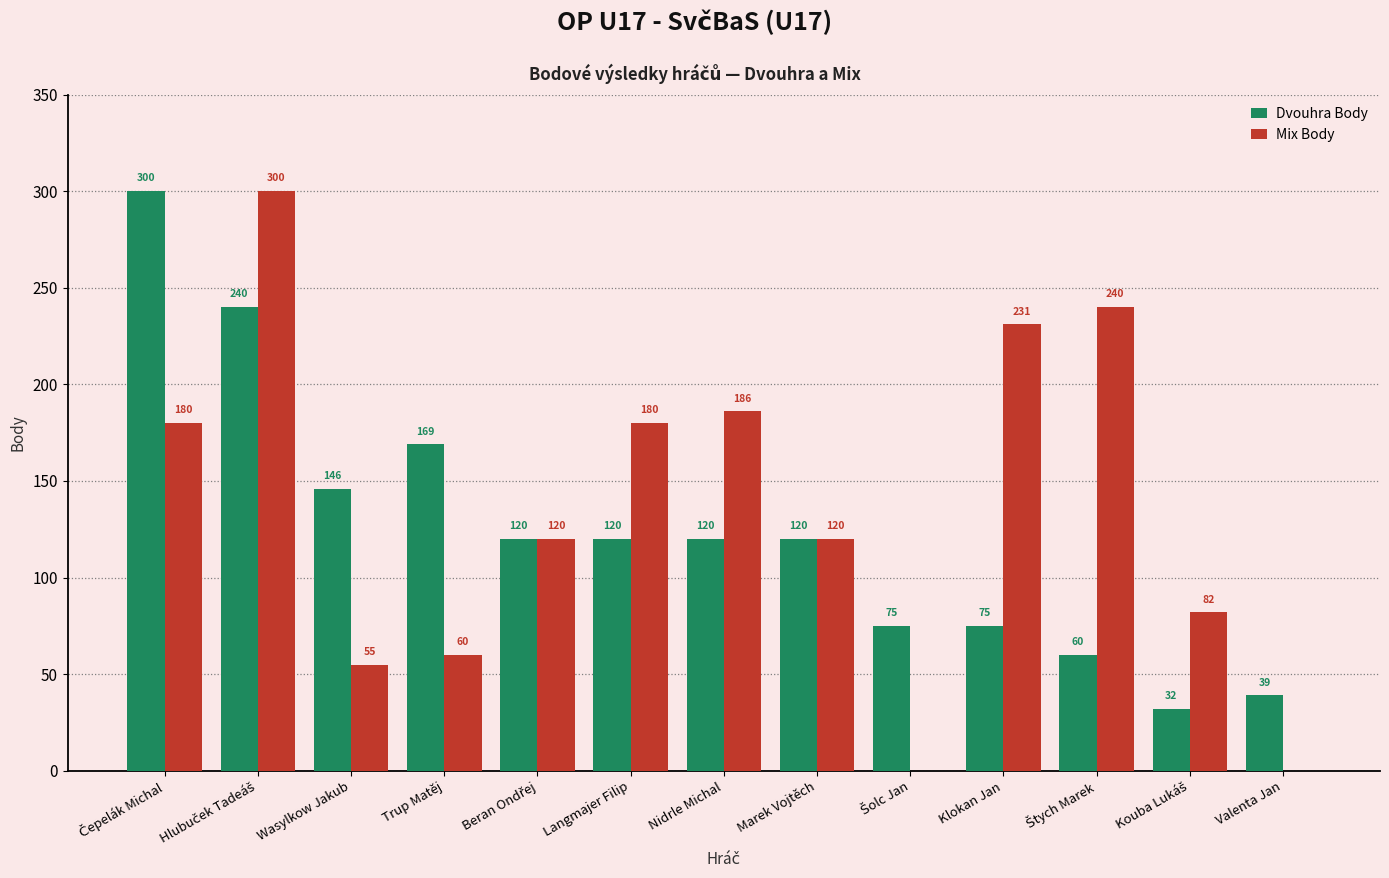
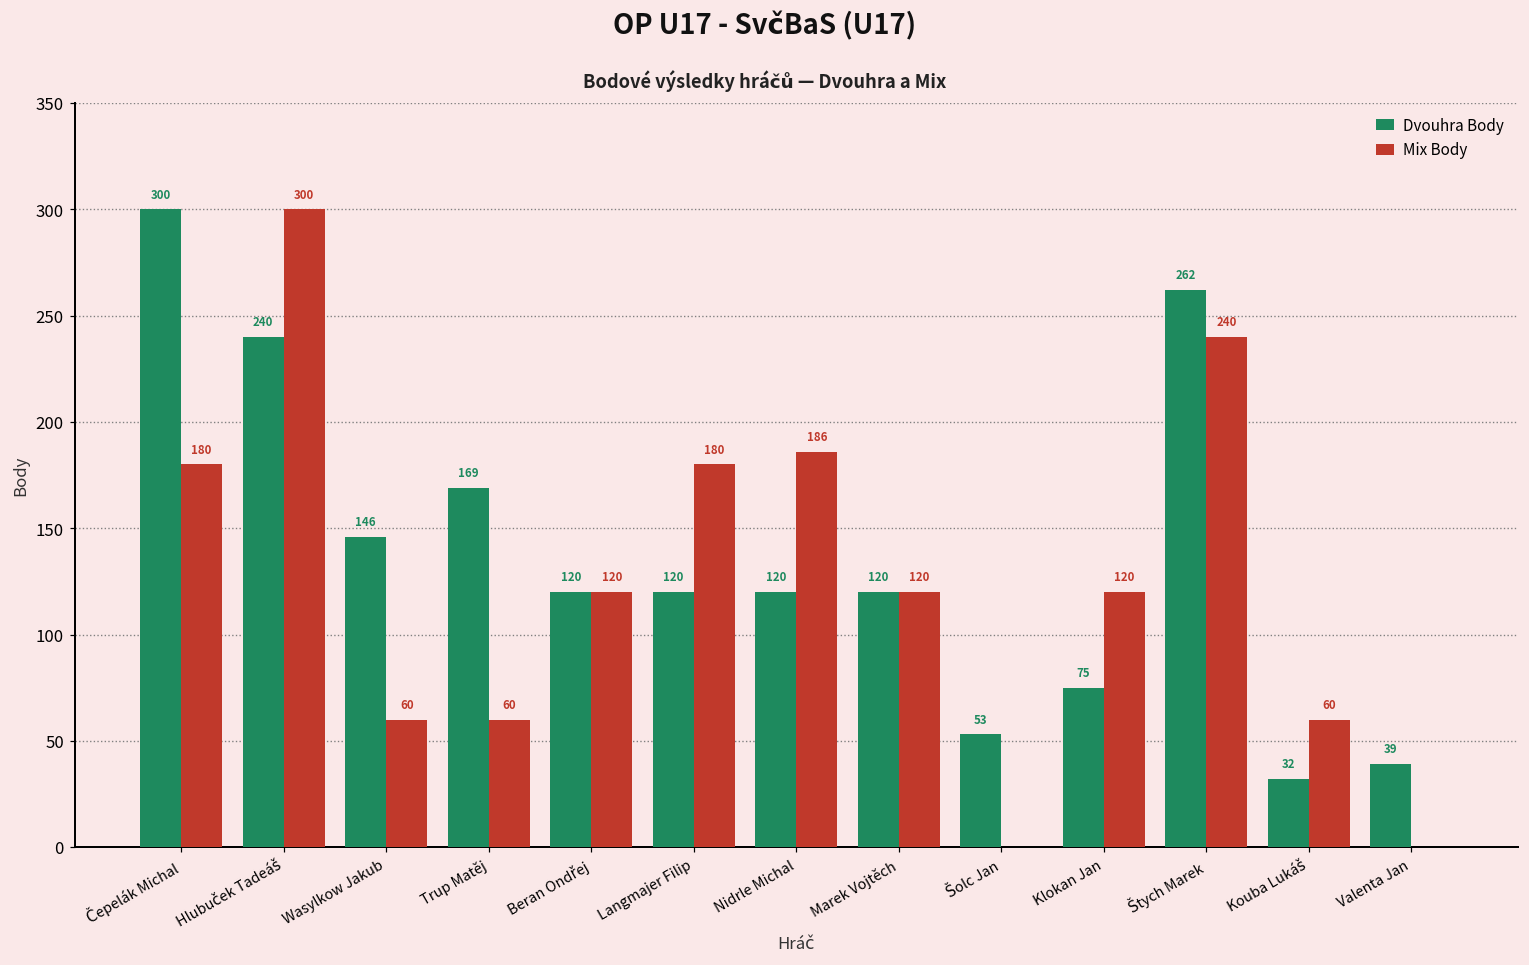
Mix Body, Wasylkow Jakub: 55 -> 60
Dvouhra Body, Šolc Jan: 75 -> 53
Mix Body, Klokan Jan: 231 -> 120
Dvouhra Body, Štych Marek: 60 -> 262
Mix Body, Kouba Lukáš: 82 -> 60
